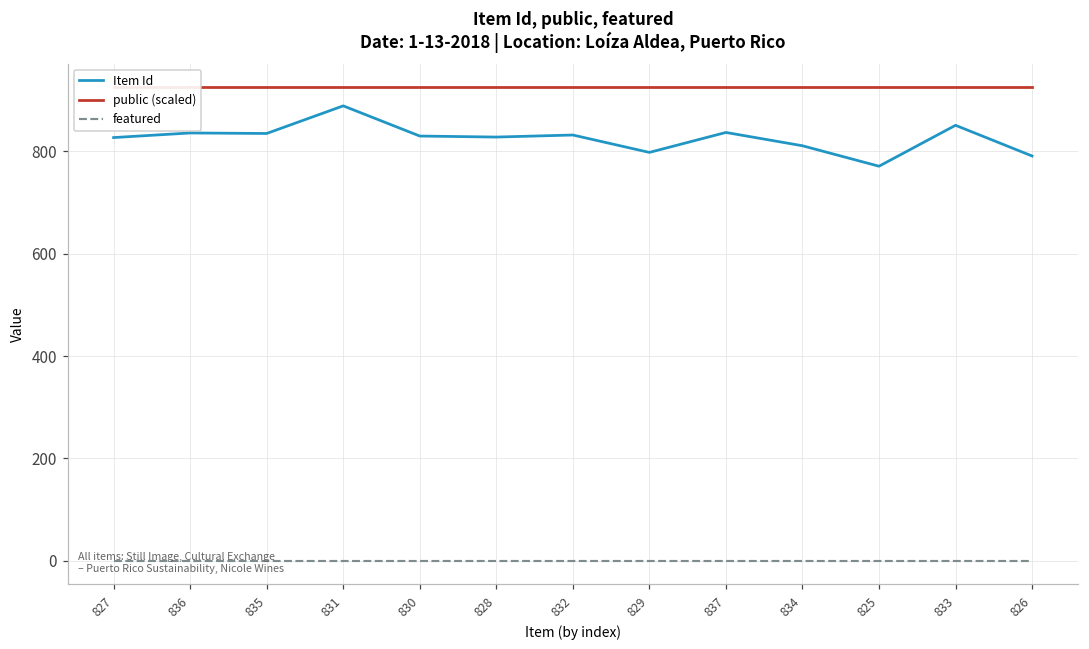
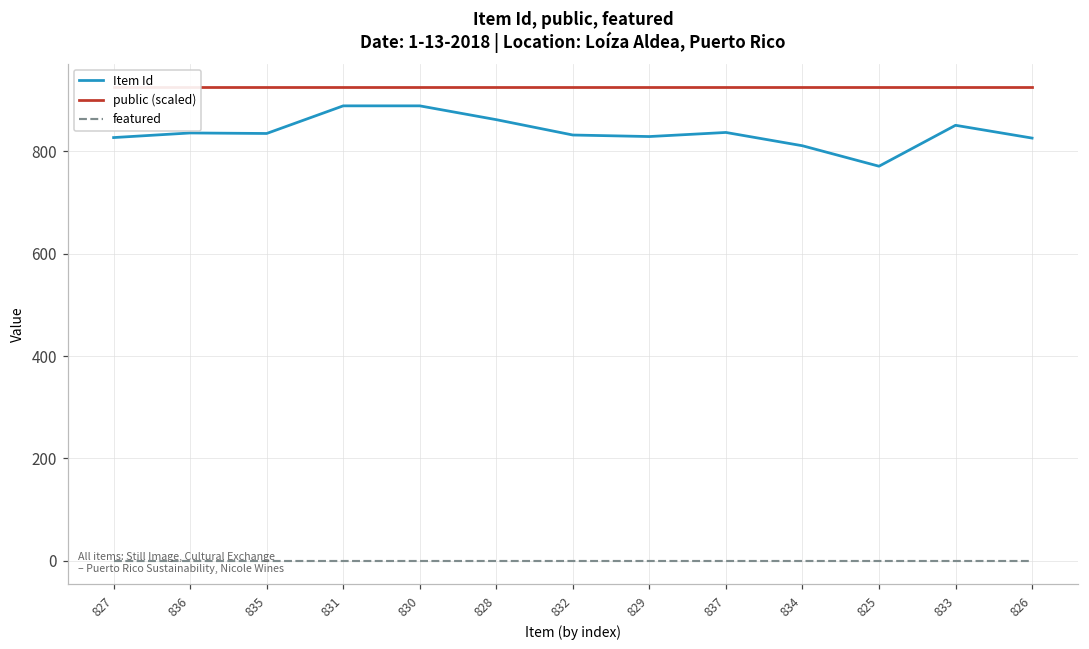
Item Id, 830: 830 -> 890
Item Id, 828: 830 -> 860
Item Id, 829: 800 -> 830
Item Id, 826: 790 -> 830
